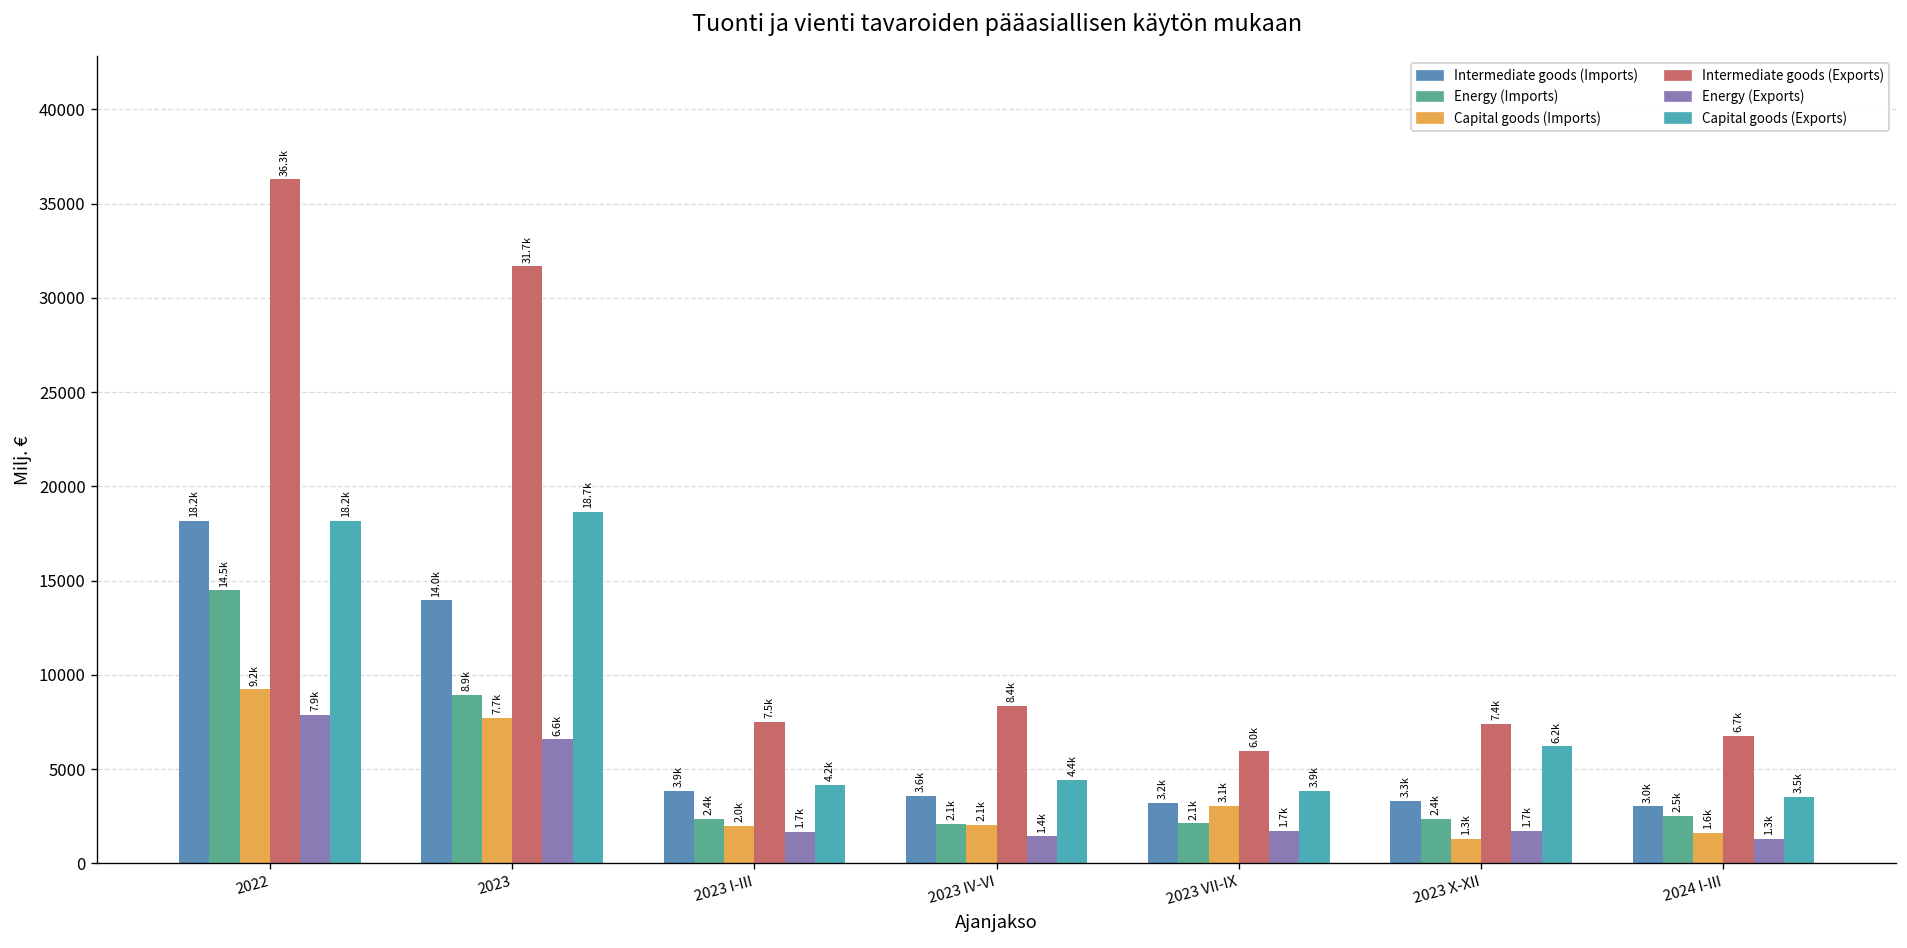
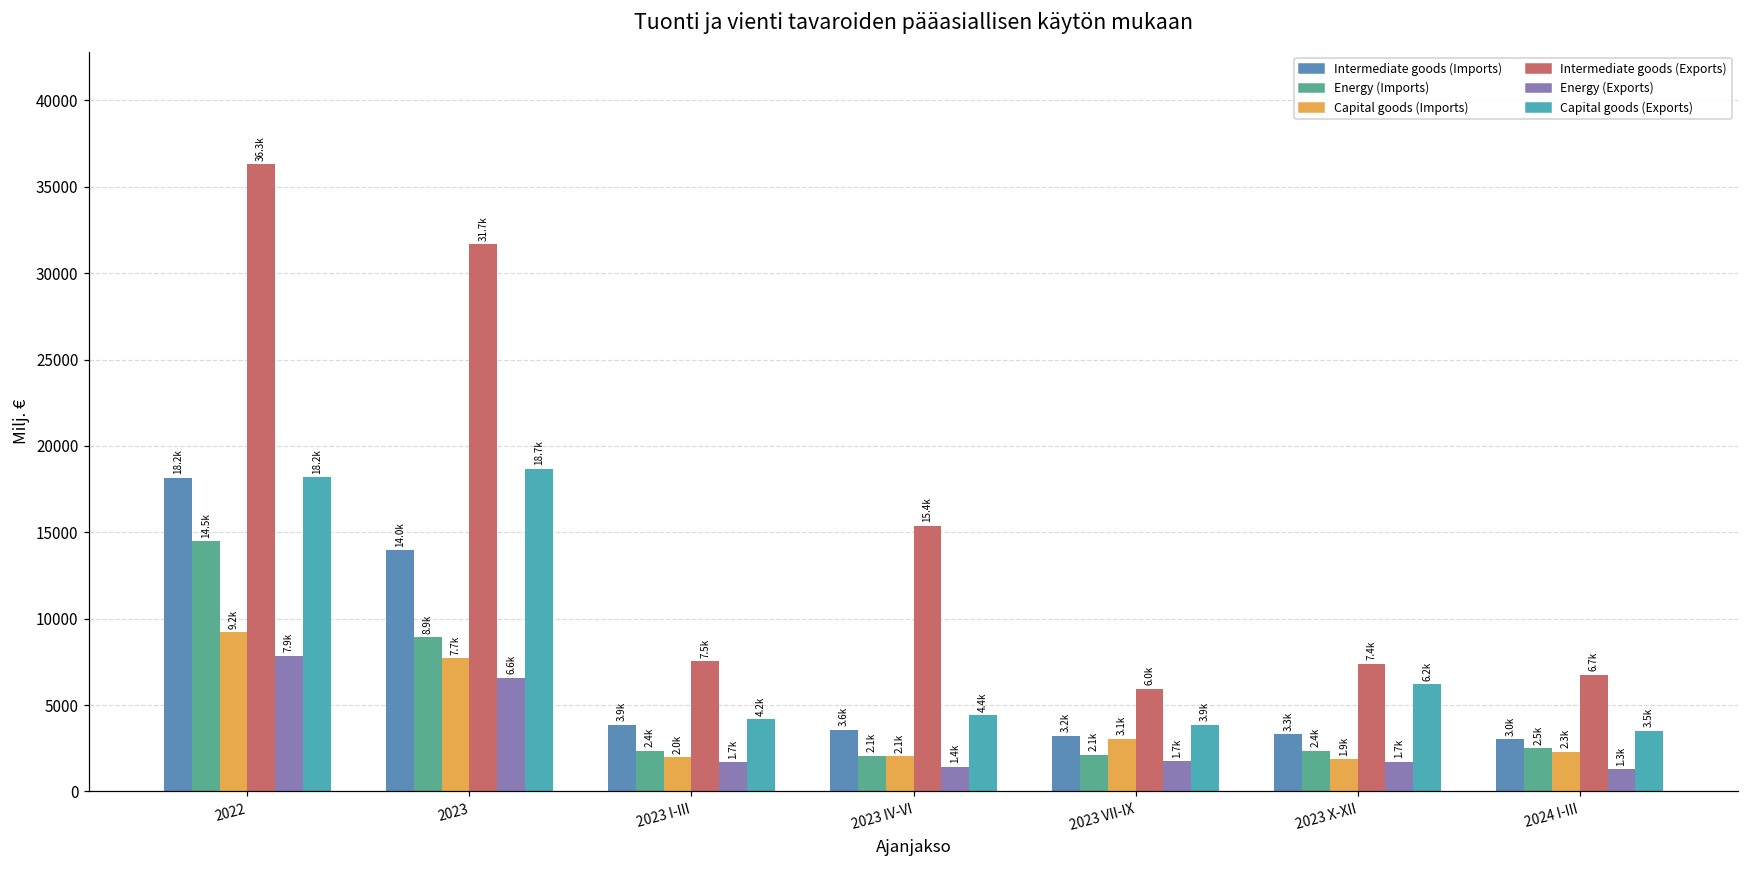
Intermediate goods (Exports), 2023 IV-VI: 8.4k -> 15.4k
Capital goods (Imports), 2023 X-XII: 1.3k -> 1.9k
Capital goods (Imports), 2024 I-III: 1.6k -> 2.3k
